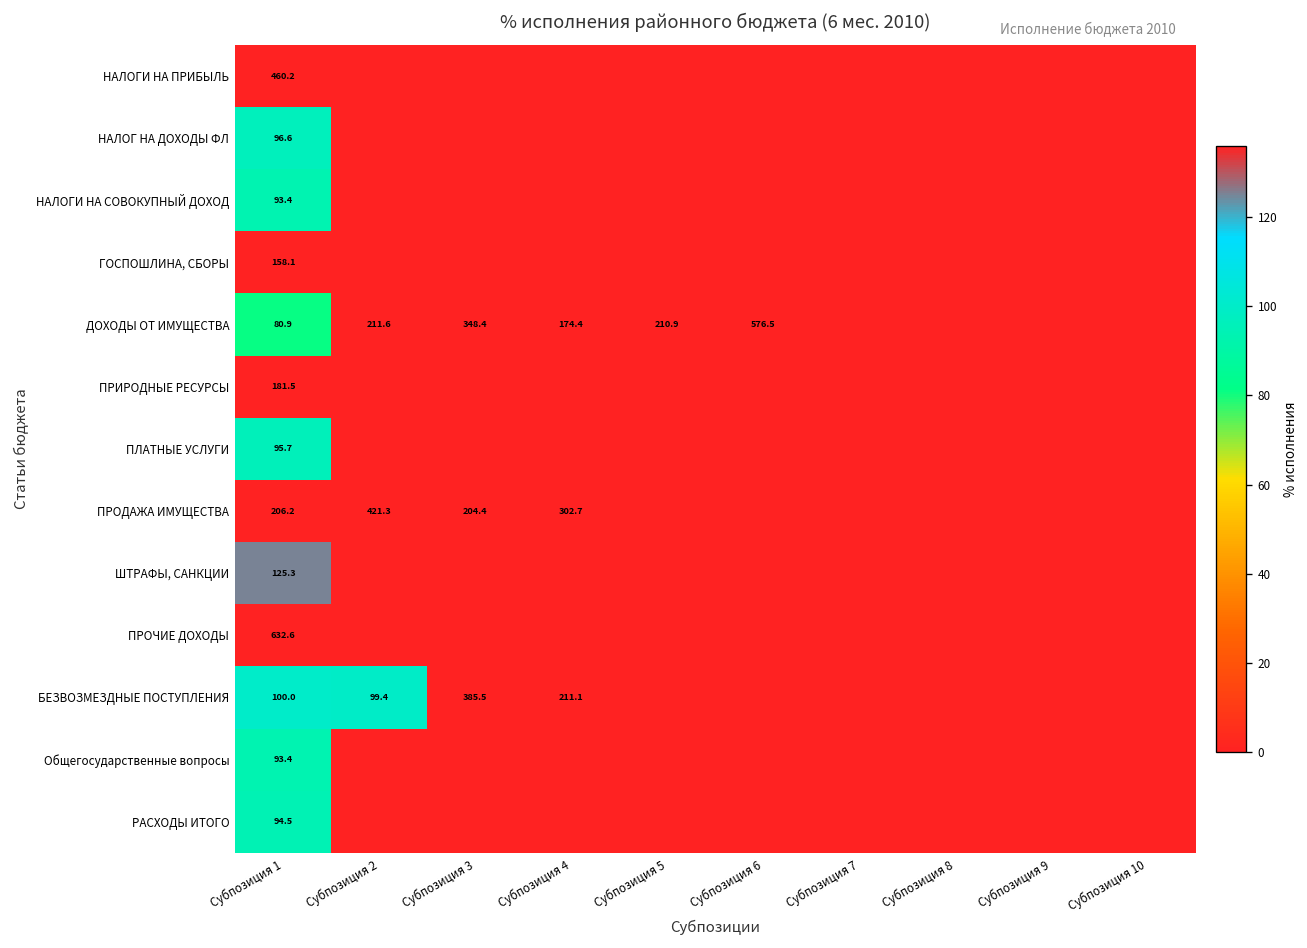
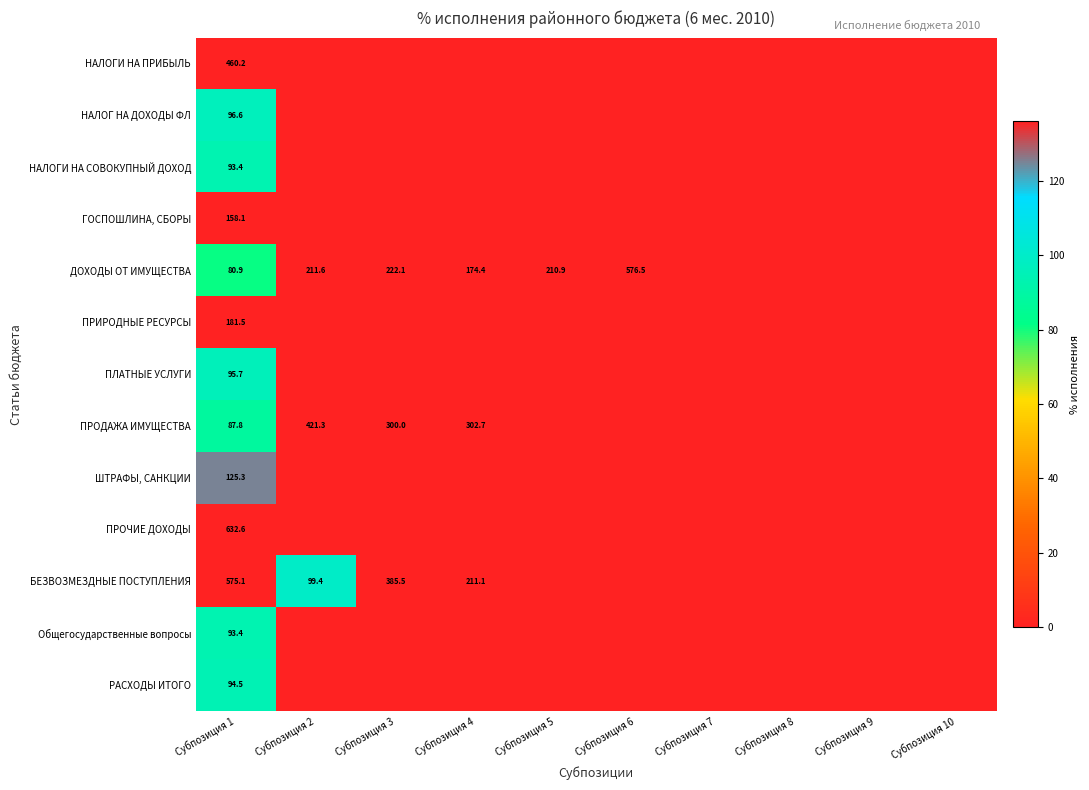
ДОХОДЫ ОТ ИМУЩЕСТВА, Субпозиция 3: 348.4 -> 222.1
ПРОДАЖА ИМУЩЕСТВА, Субпозиция 1: 206.2 -> 87.8
ПРОДАЖА ИМУЩЕСТВА, Субпозиция 3: 204.4 -> 300.0
БЕЗВОЗМЕЗДНЫЕ ПОСТУПЛЕНИЯ, Субпозиция 1: 100.0 -> 575.1
